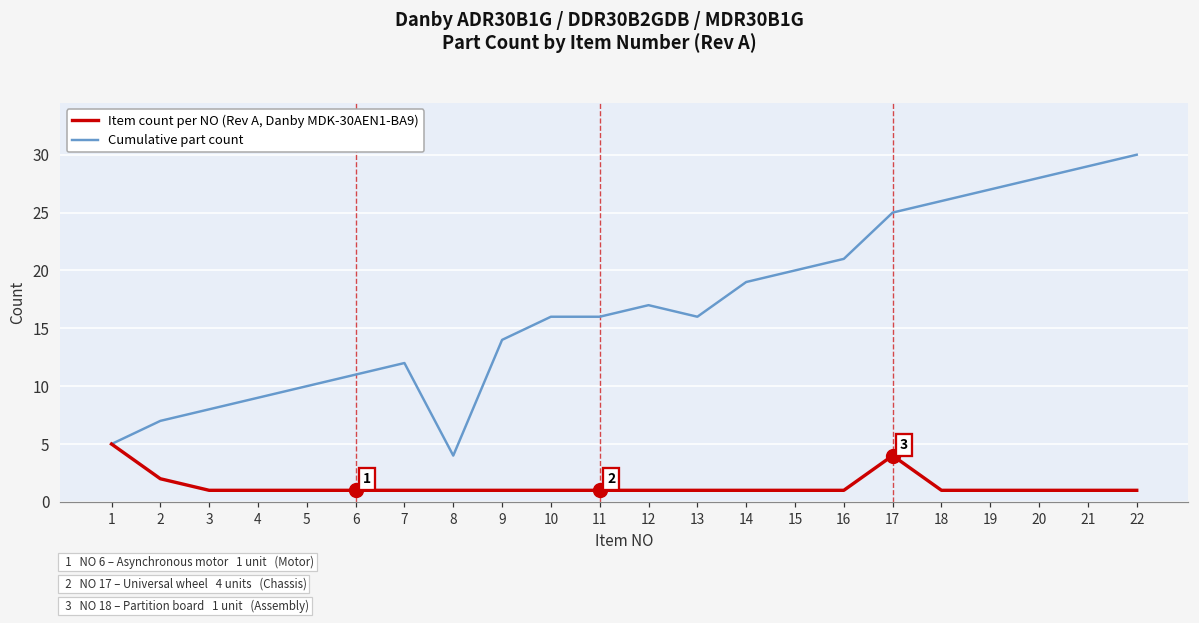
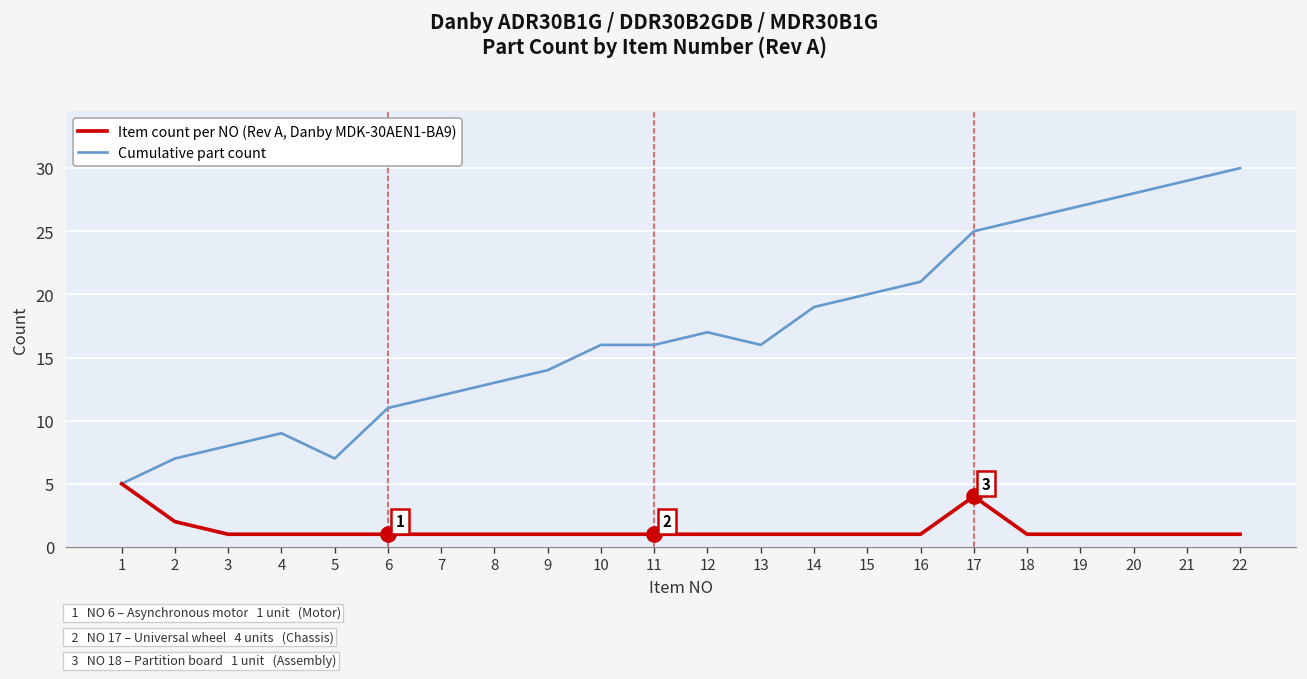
Cumulative part count, 5: 10 -> 7
Cumulative part count, 8: 4 -> 13
